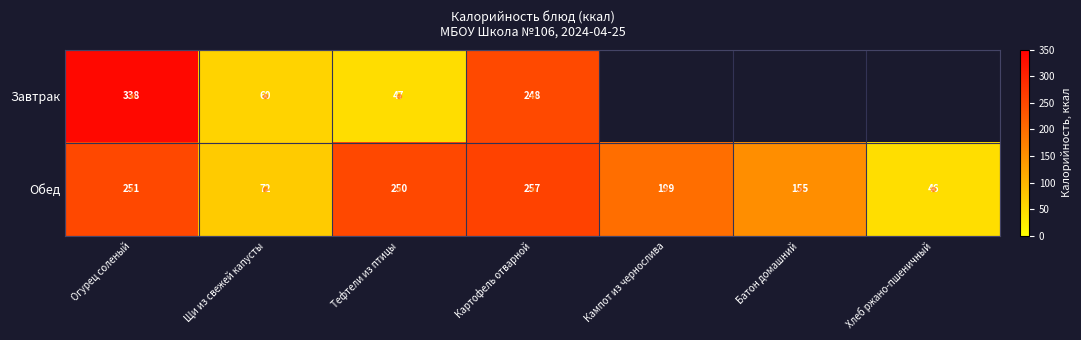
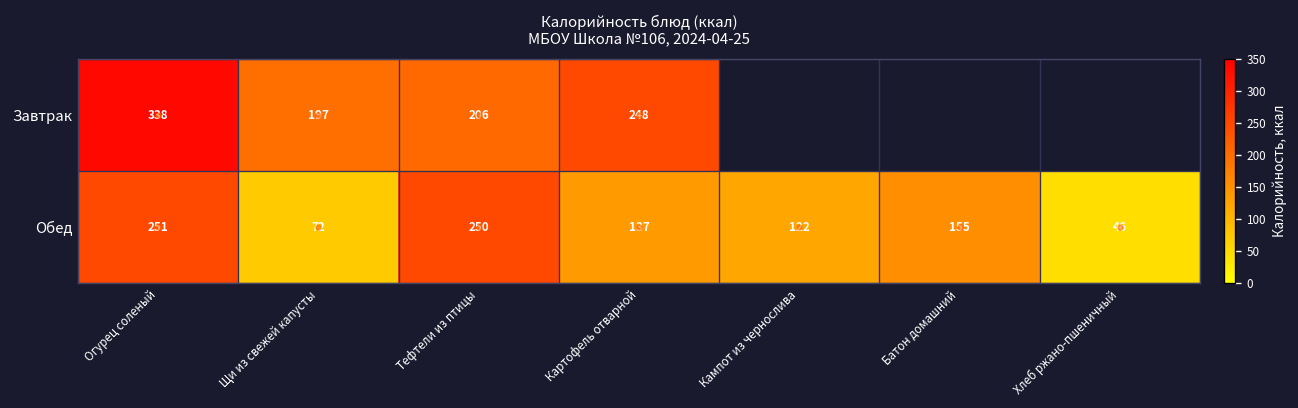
Завтрак, Щи из свежей капусты: 60 -> 197
Завтрак, Тефтели из птицы: 47 -> 206
Обед, Картофель отварной: 257 -> 137
Обед, Кампот из чернослива: 199 -> 122
